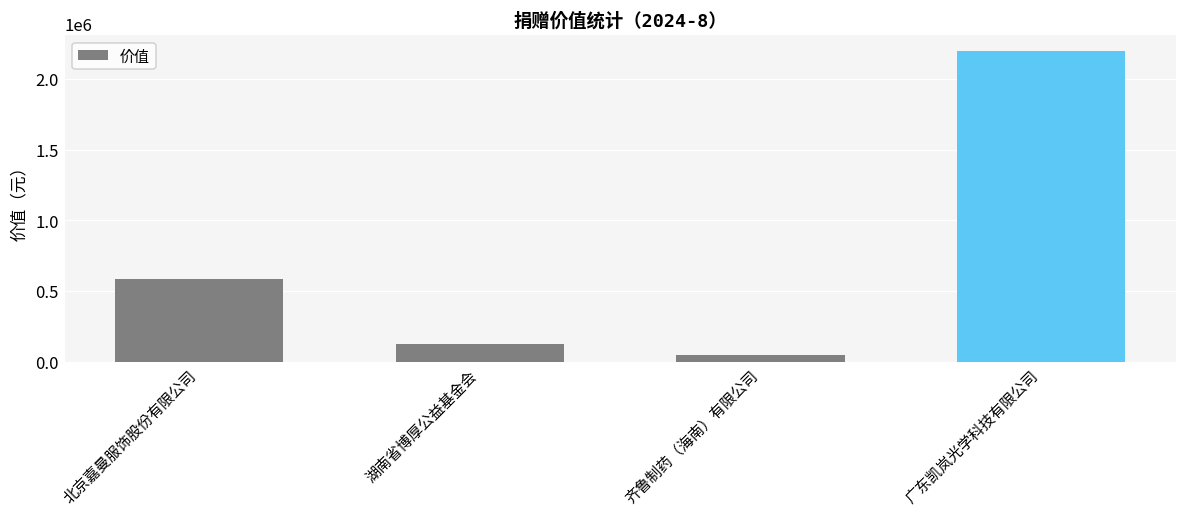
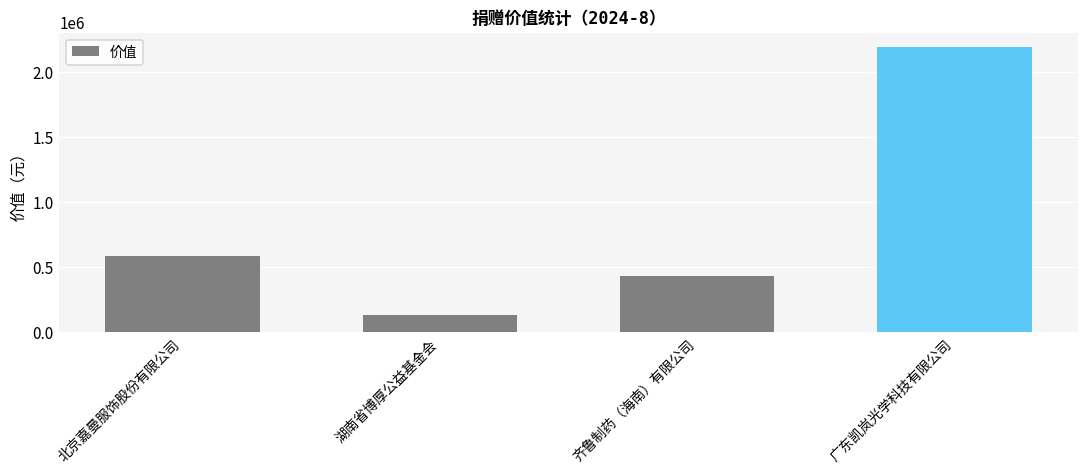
齐鲁制药（海南）有限公司: 50000 -> 430000
